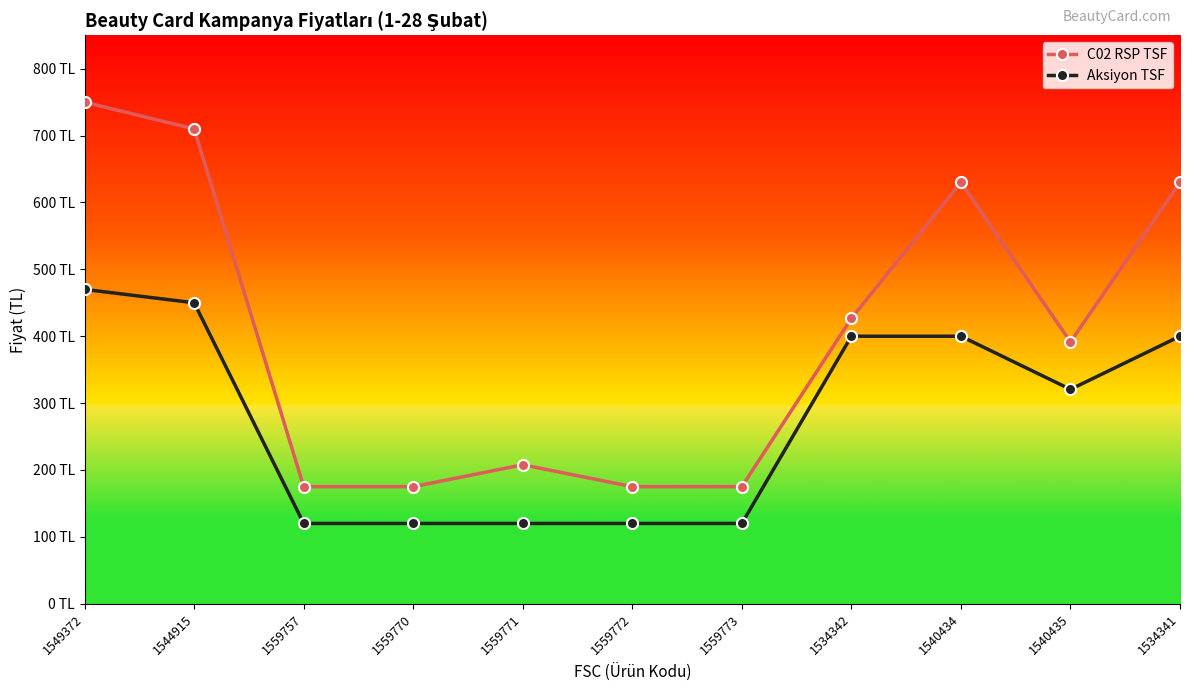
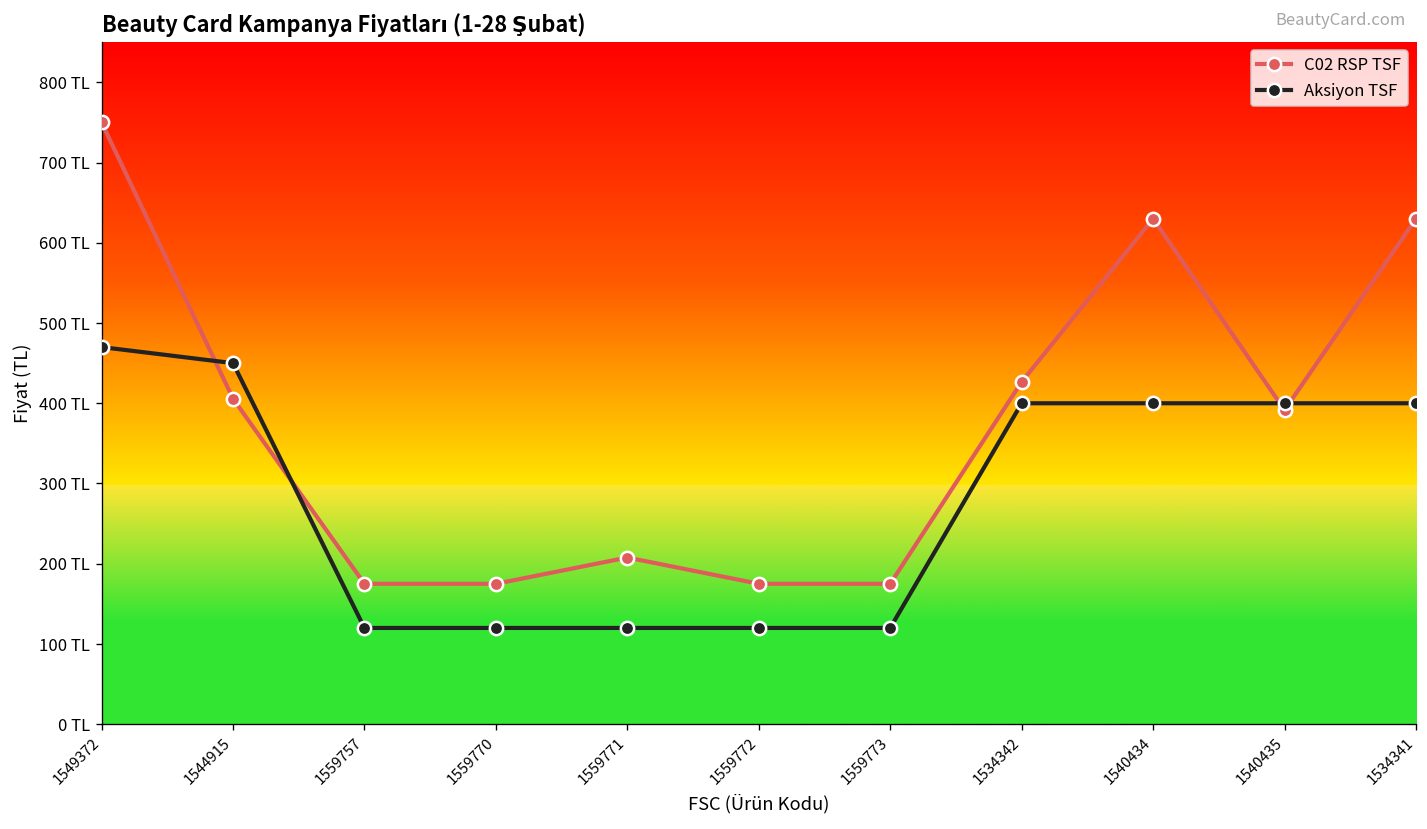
C02 RSP TSF, 1544915: 710 TL -> 410 TL
Aksiyon TSF, 1540435: 320 TL -> 400 TL
